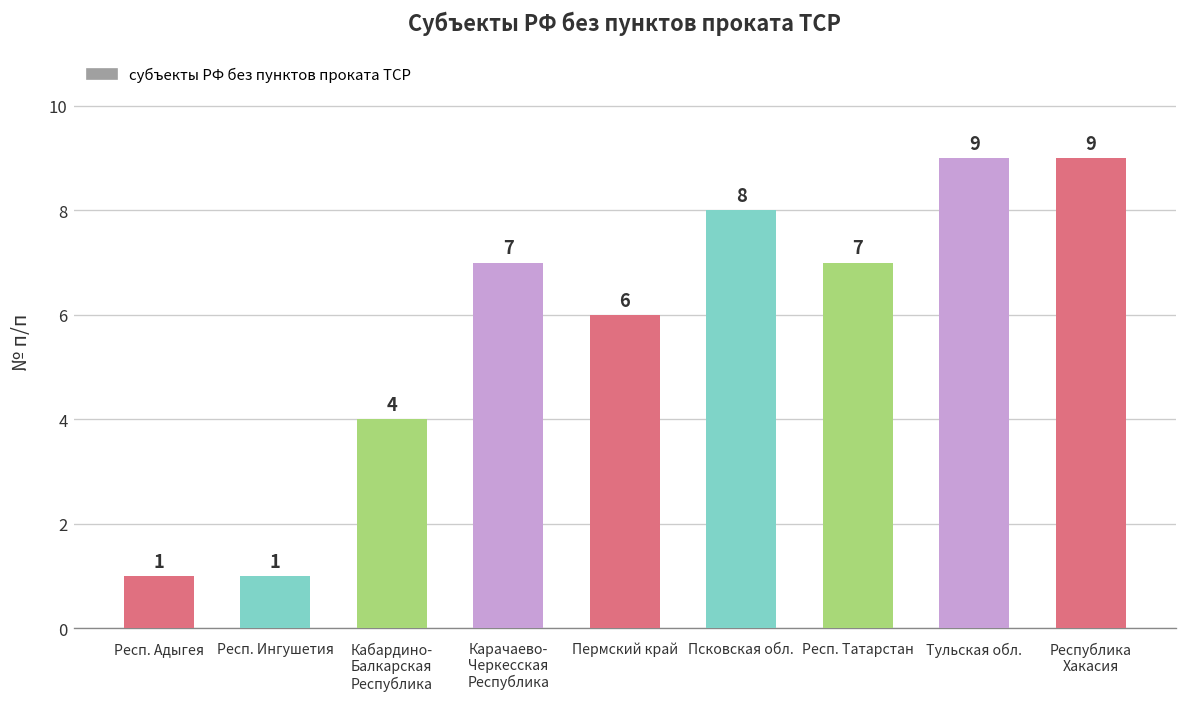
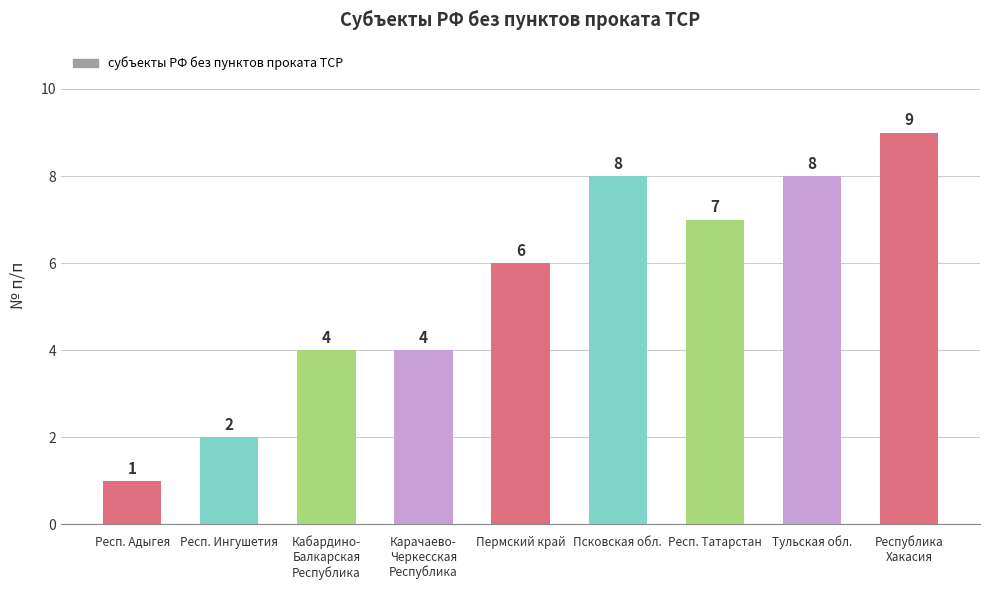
Респ. Ингушетия: 1 -> 2
Карачаево- Черкесская Республика: 7 -> 4
Тульская обл.: 9 -> 8
